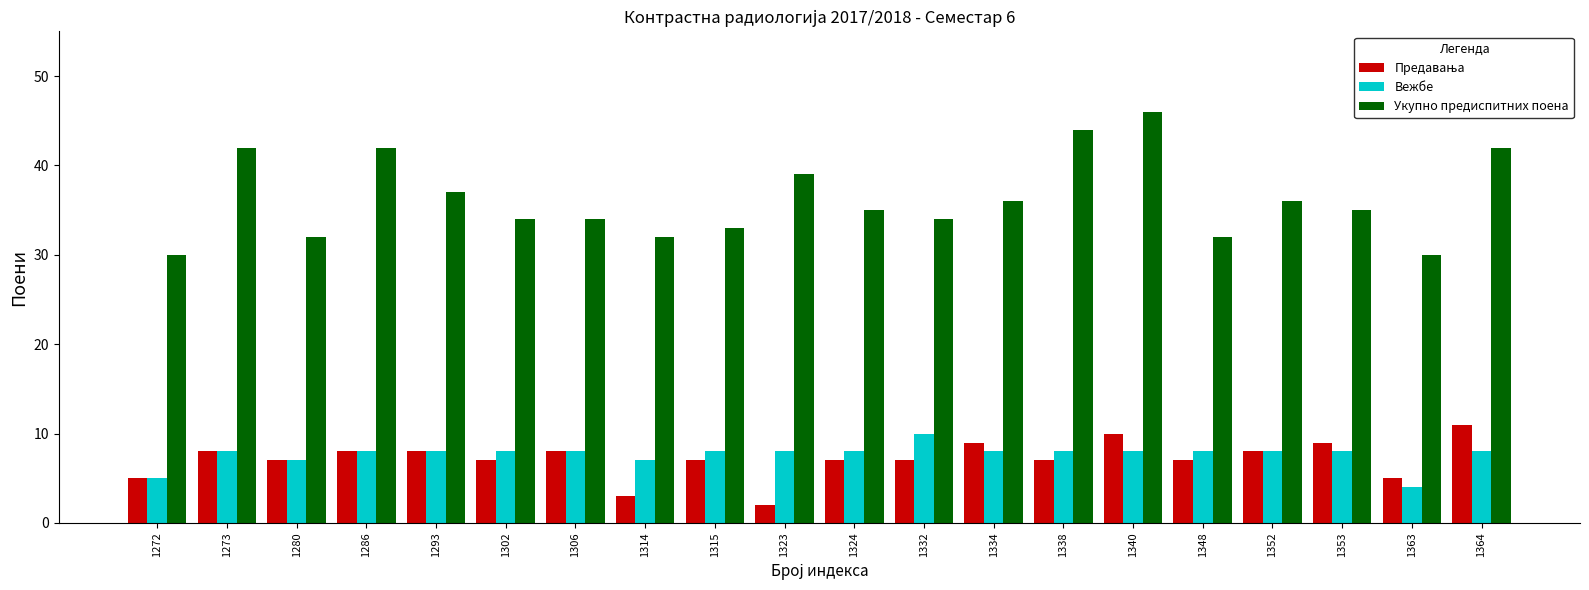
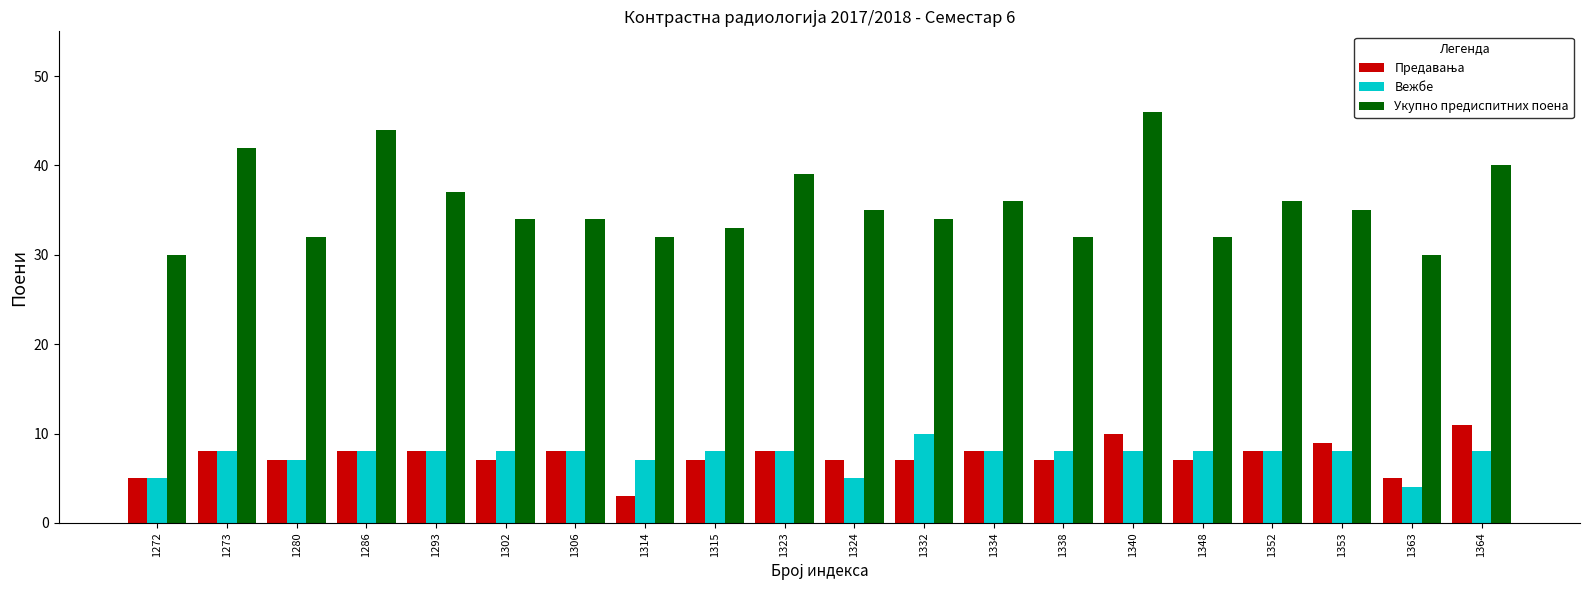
Укупно предиспитних поена, 1286: 42 -> 44
Предавања, 1323: 2 -> 8
Вежбе, 1324: 8 -> 5
Предавања, 1334: 9 -> 8
Укупно предиспитних поена, 1338: 44 -> 32
Укупно предиспитних поена, 1364: 42 -> 40
